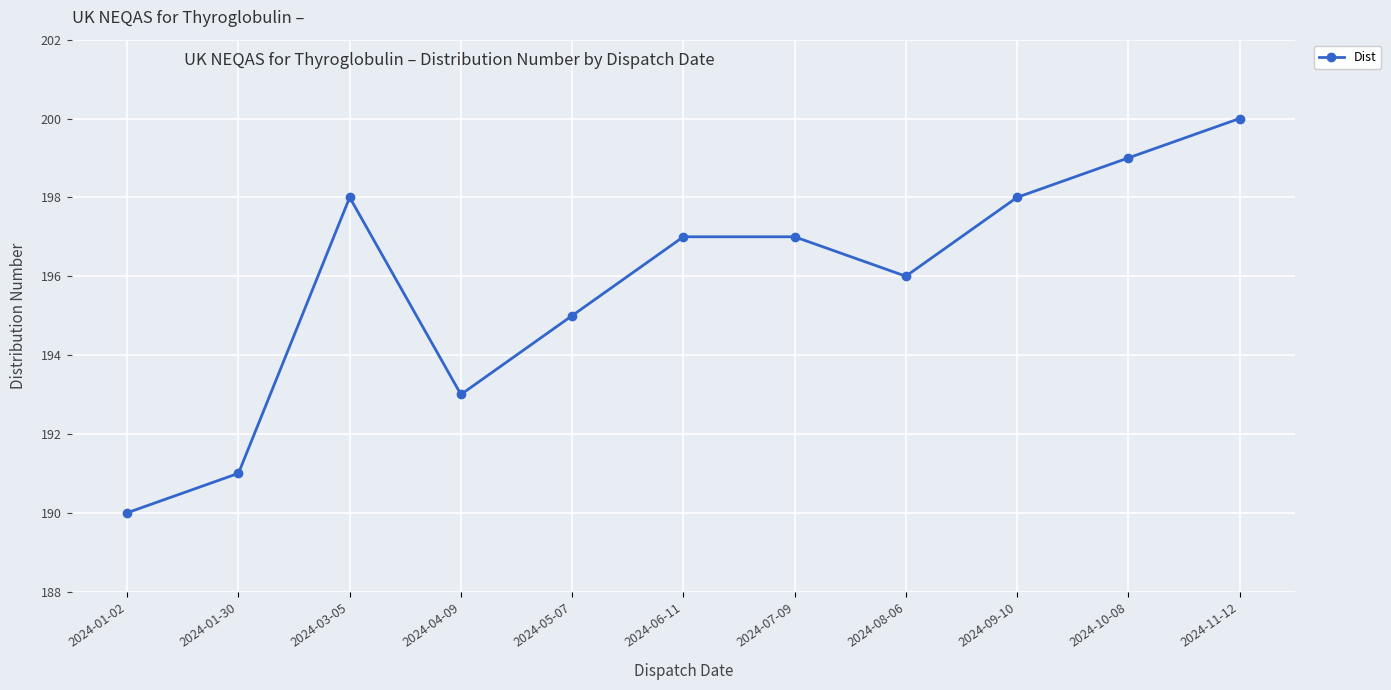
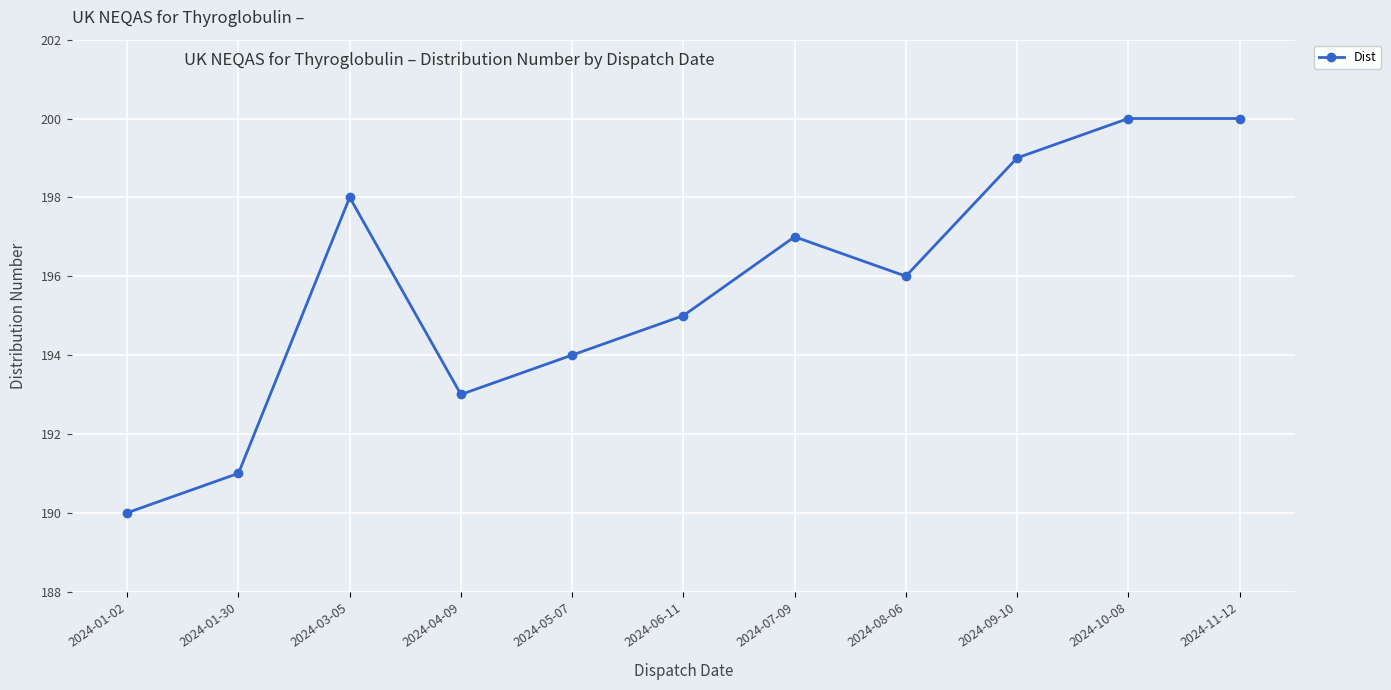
2024-05-07: 195 -> 194
2024-06-11: 197 -> 195
2024-09-10: 198 -> 199
2024-10-08: 199 -> 200
